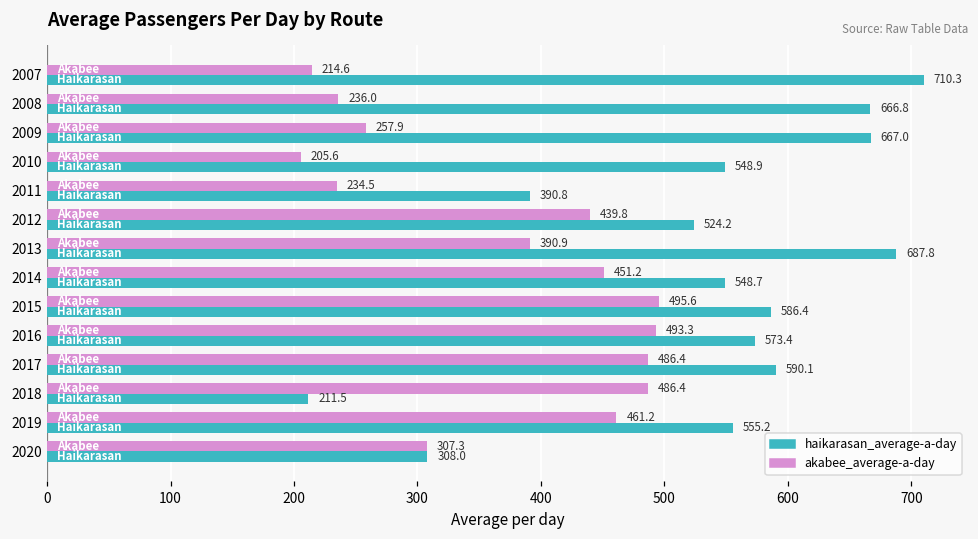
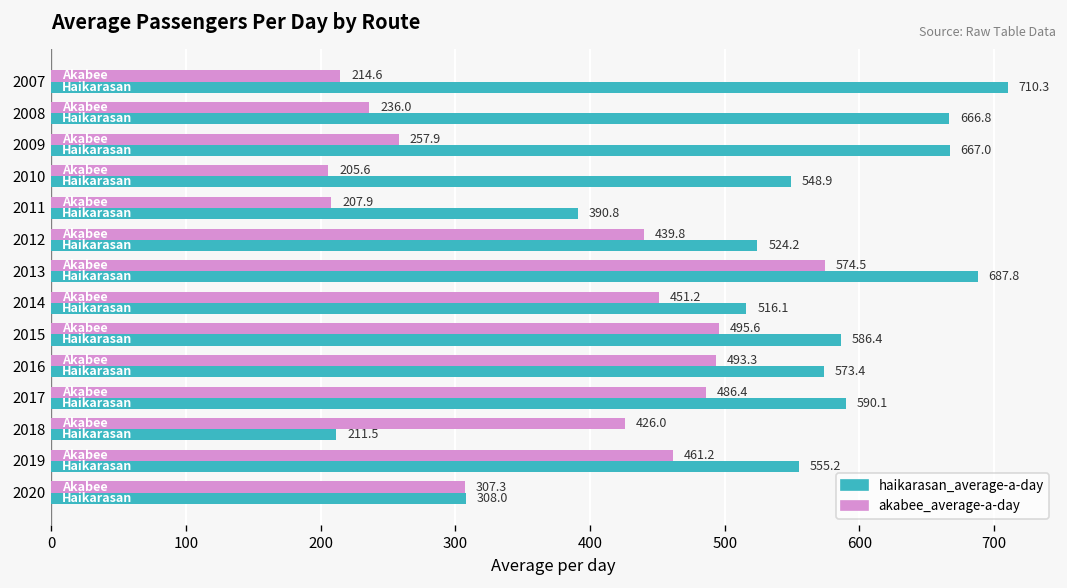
akabee_average-a-day, 2011: 234.5 -> 207.9
akabee_average-a-day, 2013: 390.9 -> 574.5
haikarasan_average-a-day, 2014: 548.7 -> 516.1
akabee_average-a-day, 2018: 486.4 -> 426.0
